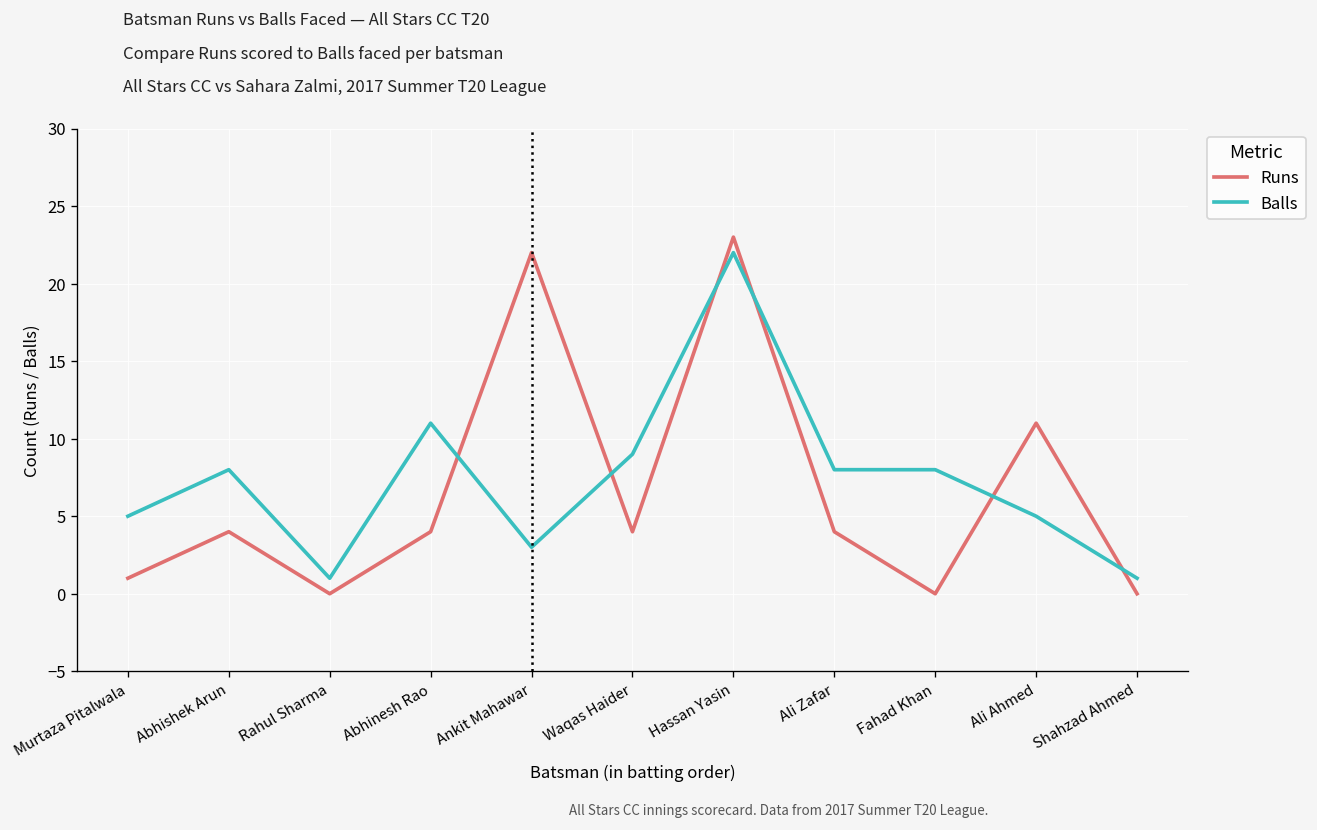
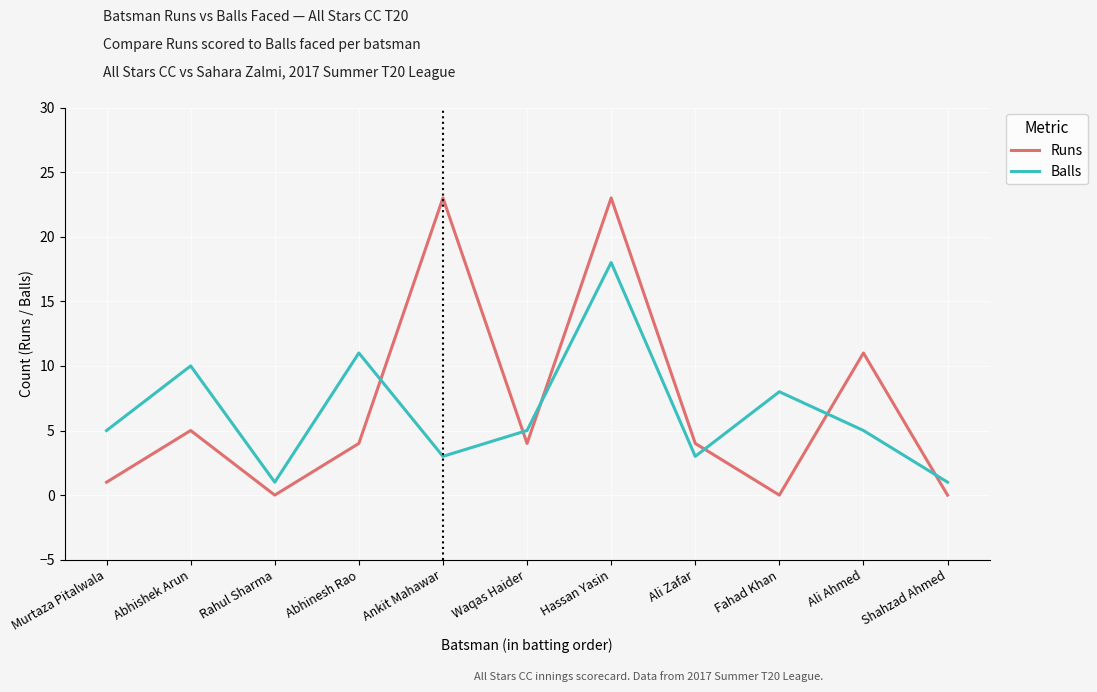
Runs, Abhishek Arun: 4 -> 5
Balls, Abhishek Arun: 8 -> 10
Runs, Ankit Mahawar: 22 -> 23
Balls, Waqas Haider: 9 -> 5
Balls, Hassan Yasin: 22 -> 18
Balls, Ali Zafar: 8 -> 3
